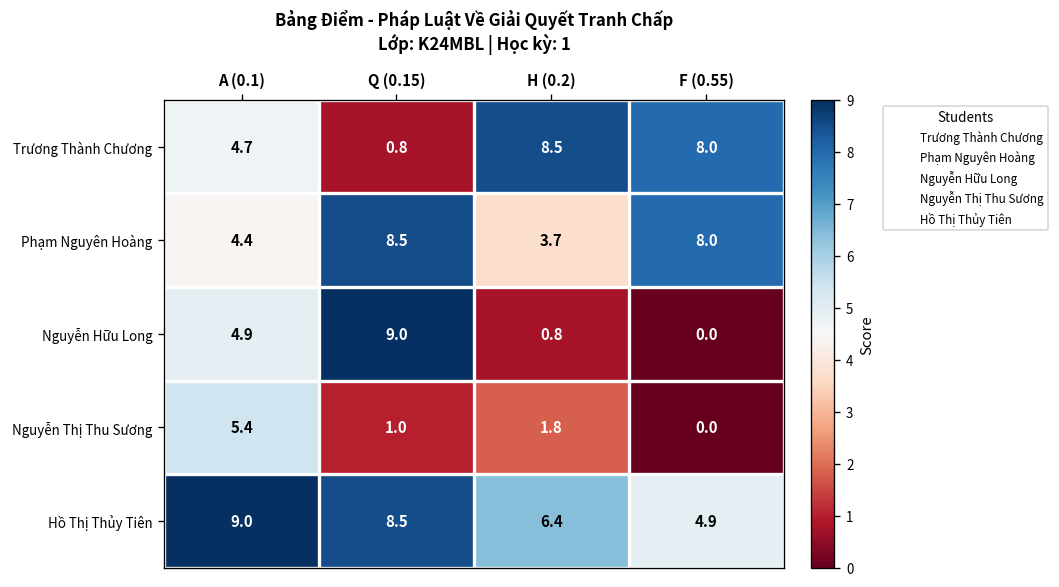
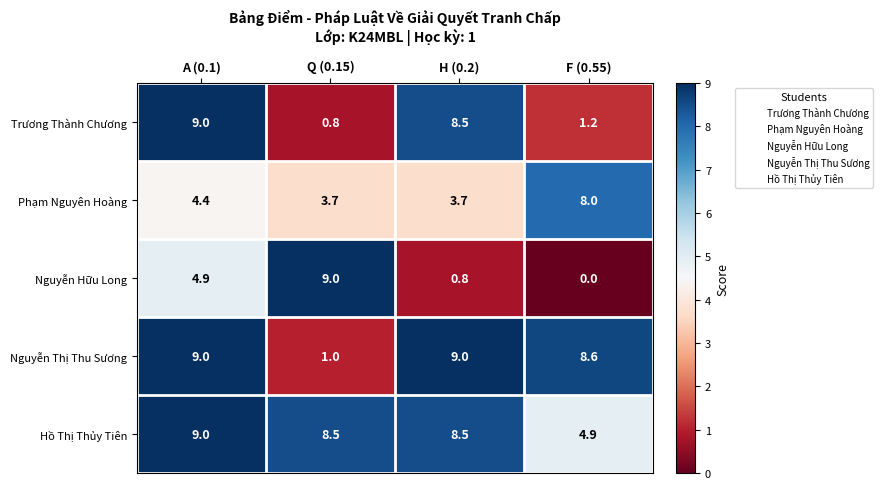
Trương Thành Chương, A (0.1): 4.7 -> 9.0
Trương Thành Chương, F (0.55): 8.0 -> 1.2
Phạm Nguyên Hoàng, Q (0.15): 8.5 -> 3.7
Nguyễn Thị Thu Sương, A (0.1): 5.4 -> 9.0
Nguyễn Thị Thu Sương, H (0.2): 1.8 -> 9.0
Nguyễn Thị Thu Sương, F (0.55): 0.0 -> 8.6
Hồ Thị Thủy Tiên, H (0.2): 6.4 -> 8.5
